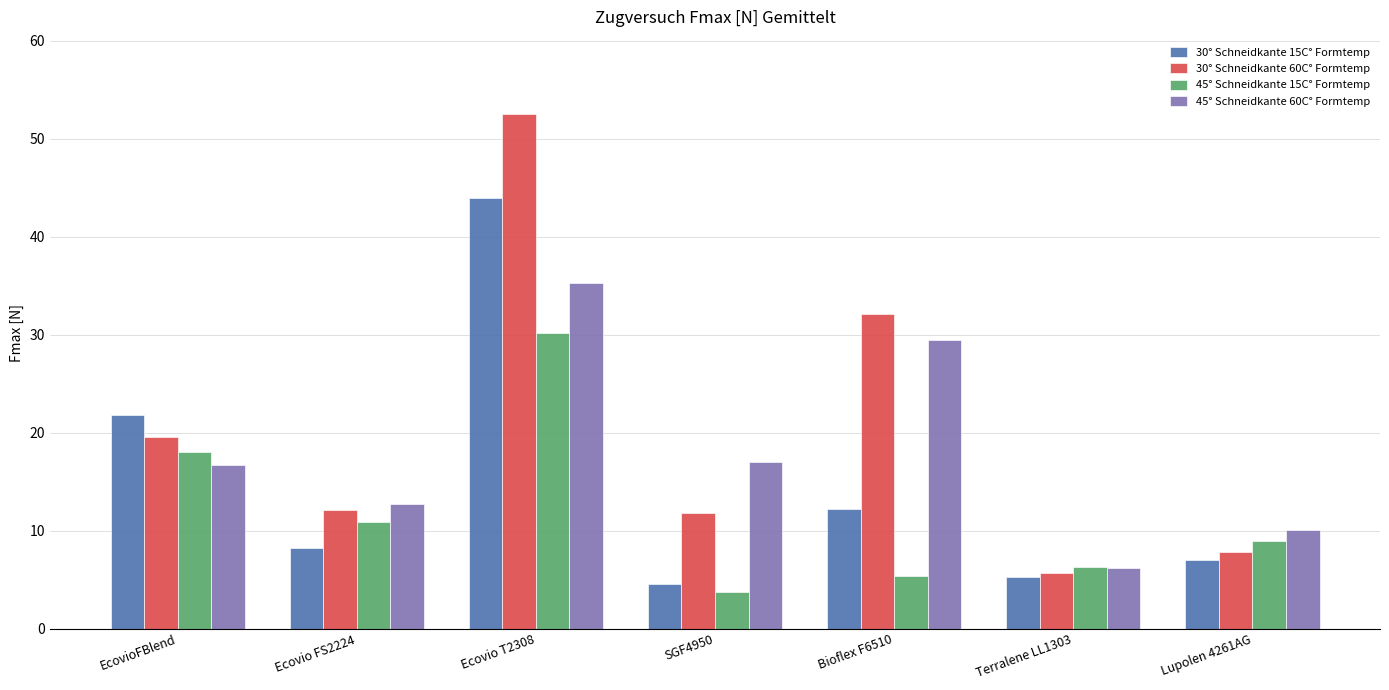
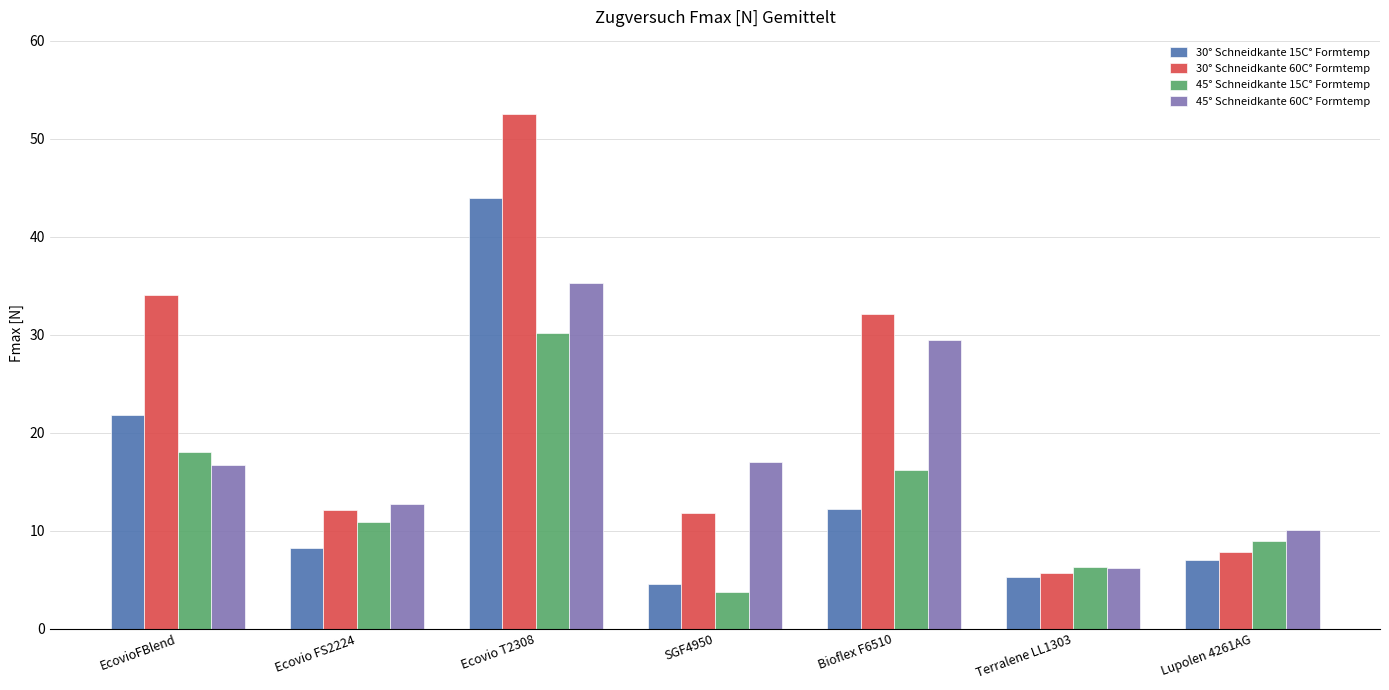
30° Schneidkante 60C° Formtemp, EcovioFBlend: 20 -> 34
45° Schneidkante 15C° Formtemp, Bioflex F6510: 5 -> 16
